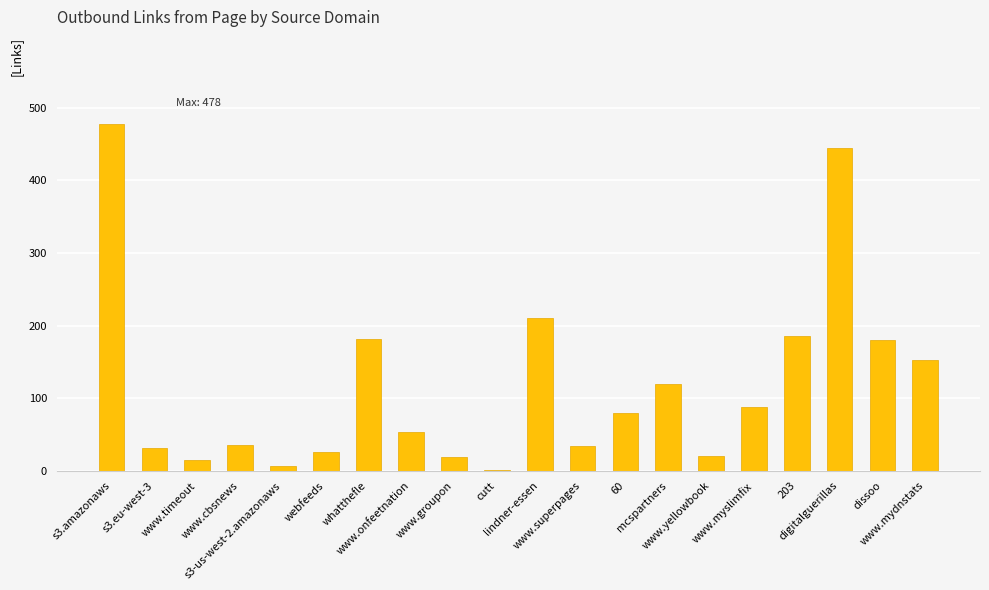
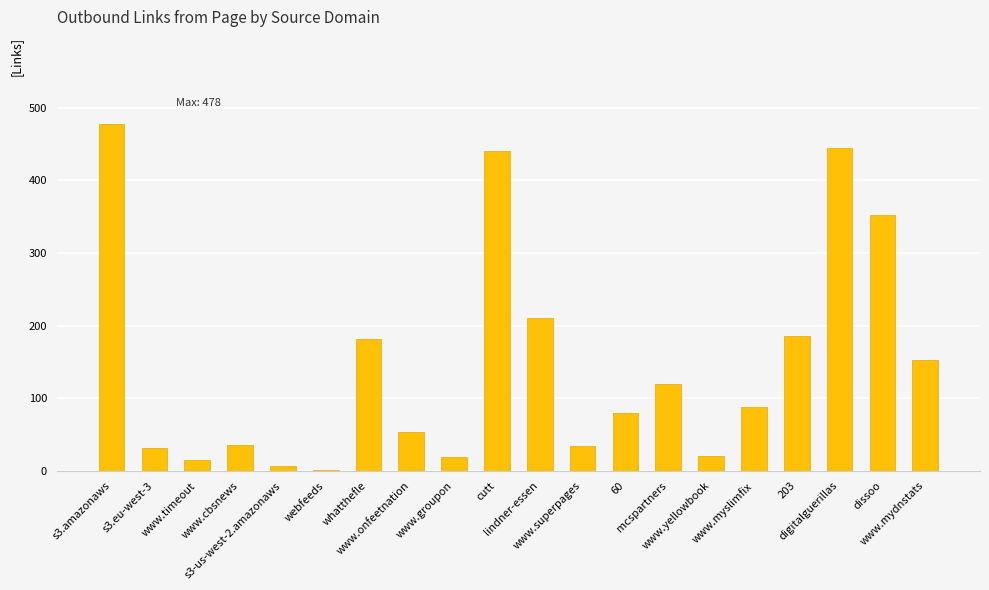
webfeeds: 30 -> 0
cutt: 0 -> 440
dissoo: 180 -> 350
